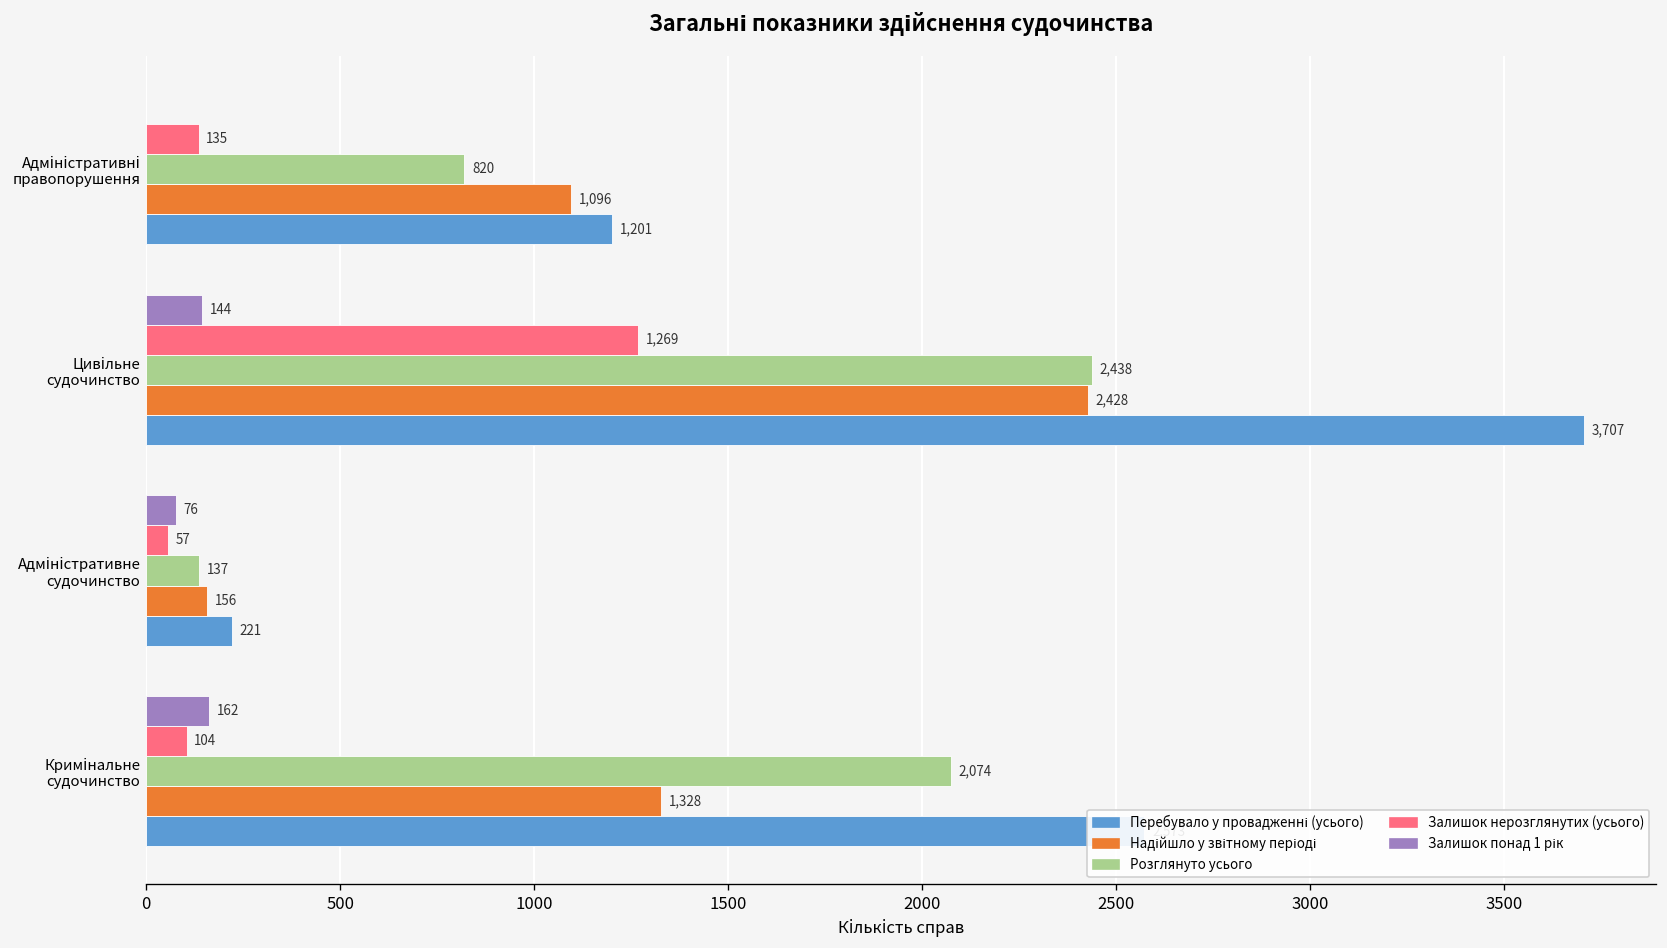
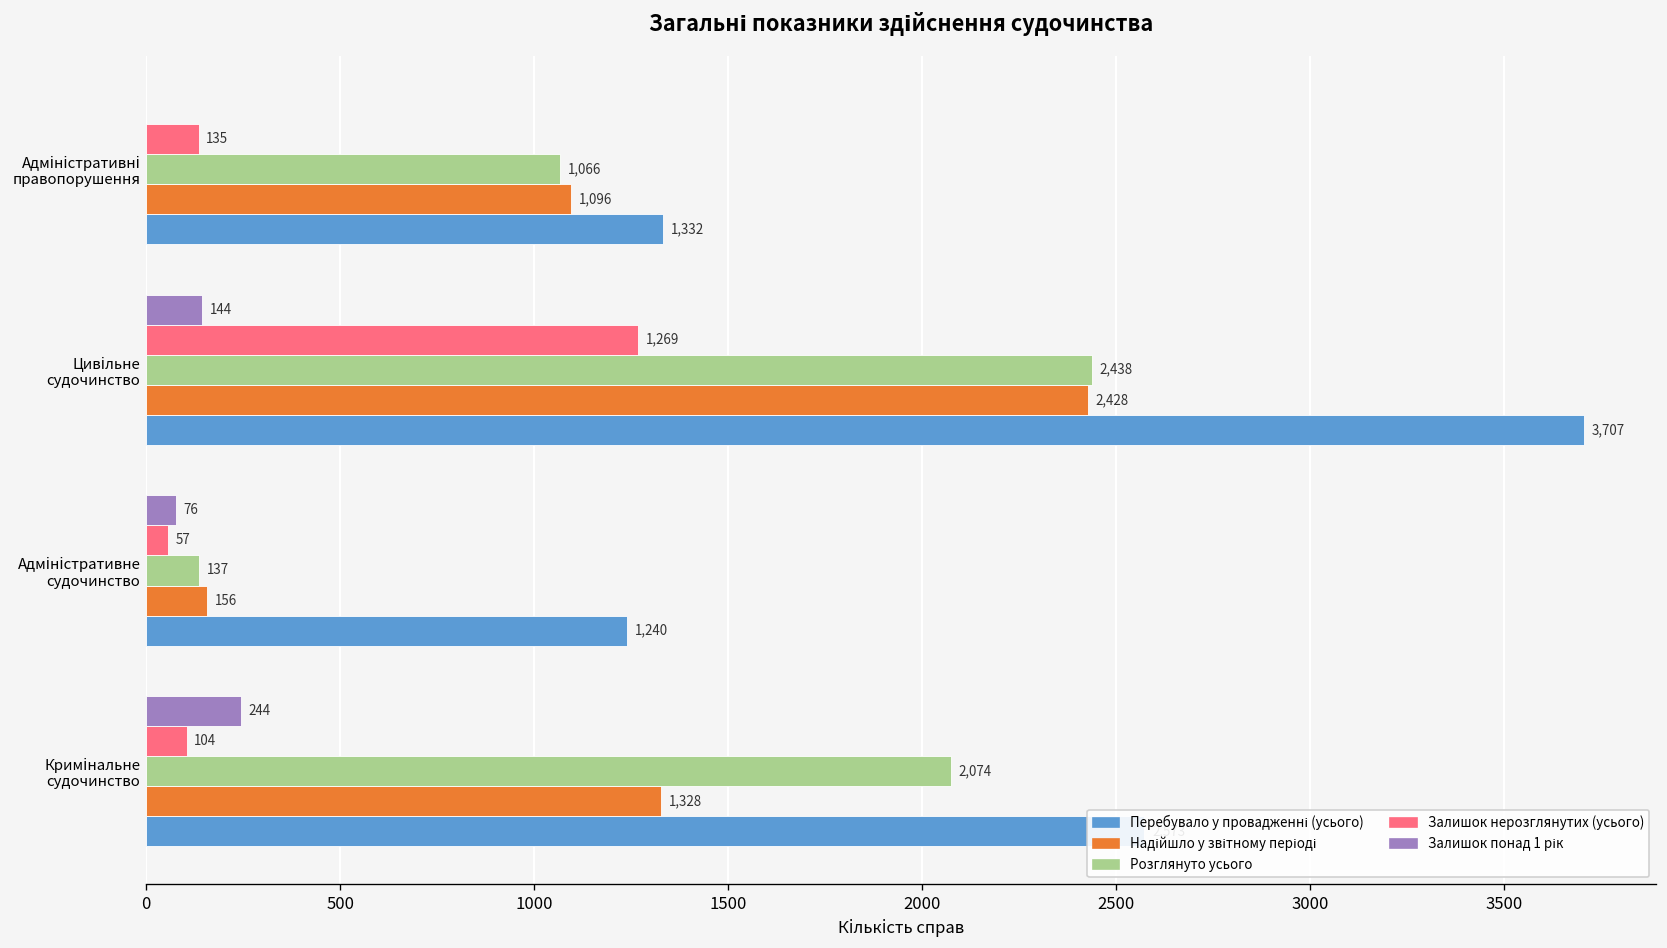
Розглянуто усього, Адміністративні правопорушення: 820 -> 1,066
Перебувало у провадженні (усього), Адміністративні правопорушення: 1,201 -> 1,332
Перебувало у провадженні (усього), Адміністративне судочинство: 221 -> 1,240
Залишок понад 1 рік, Кримінальне судочинство: 162 -> 244
